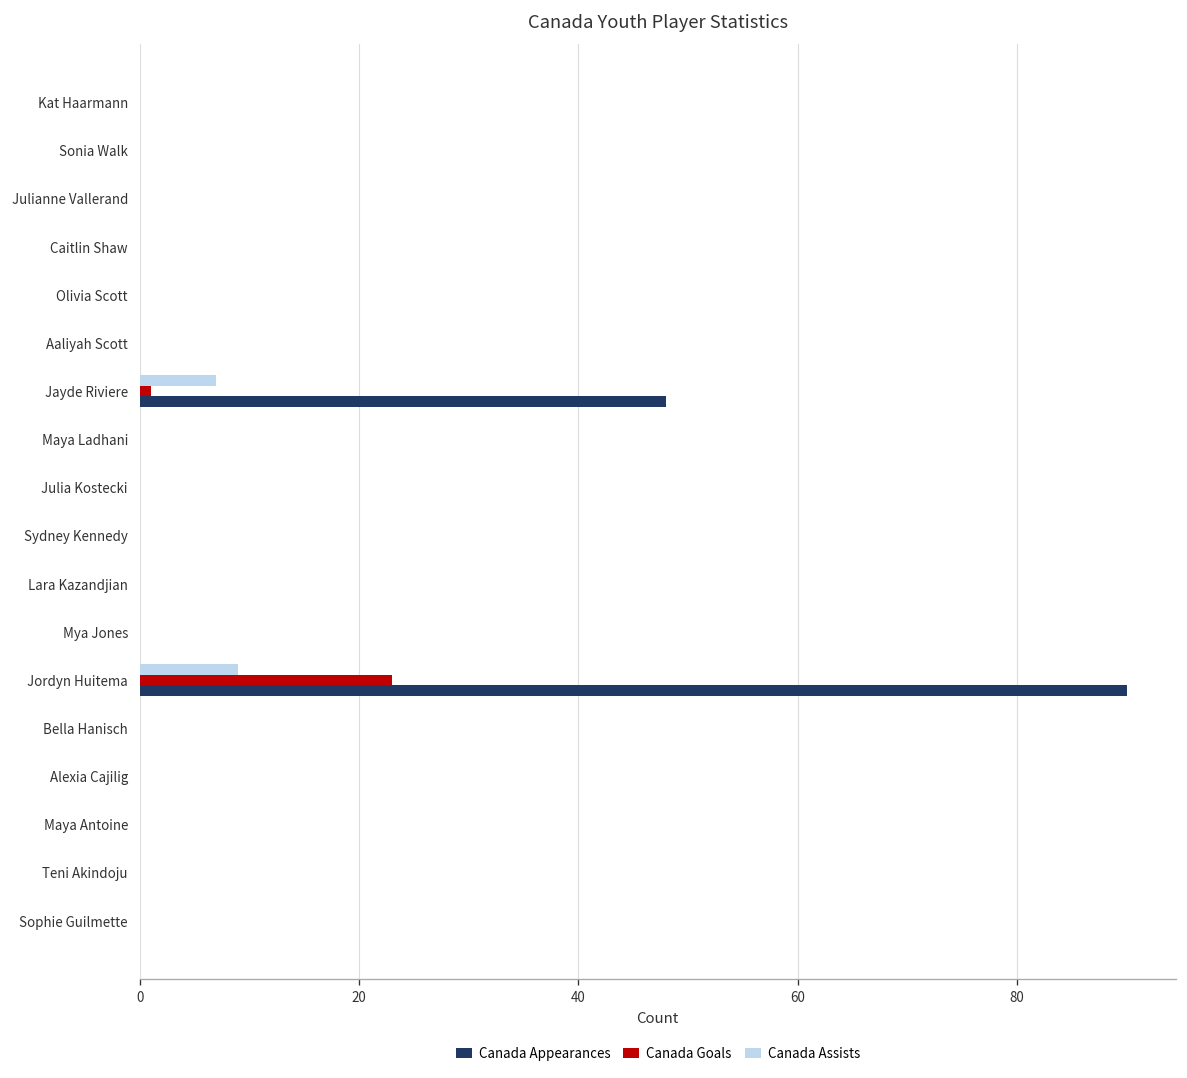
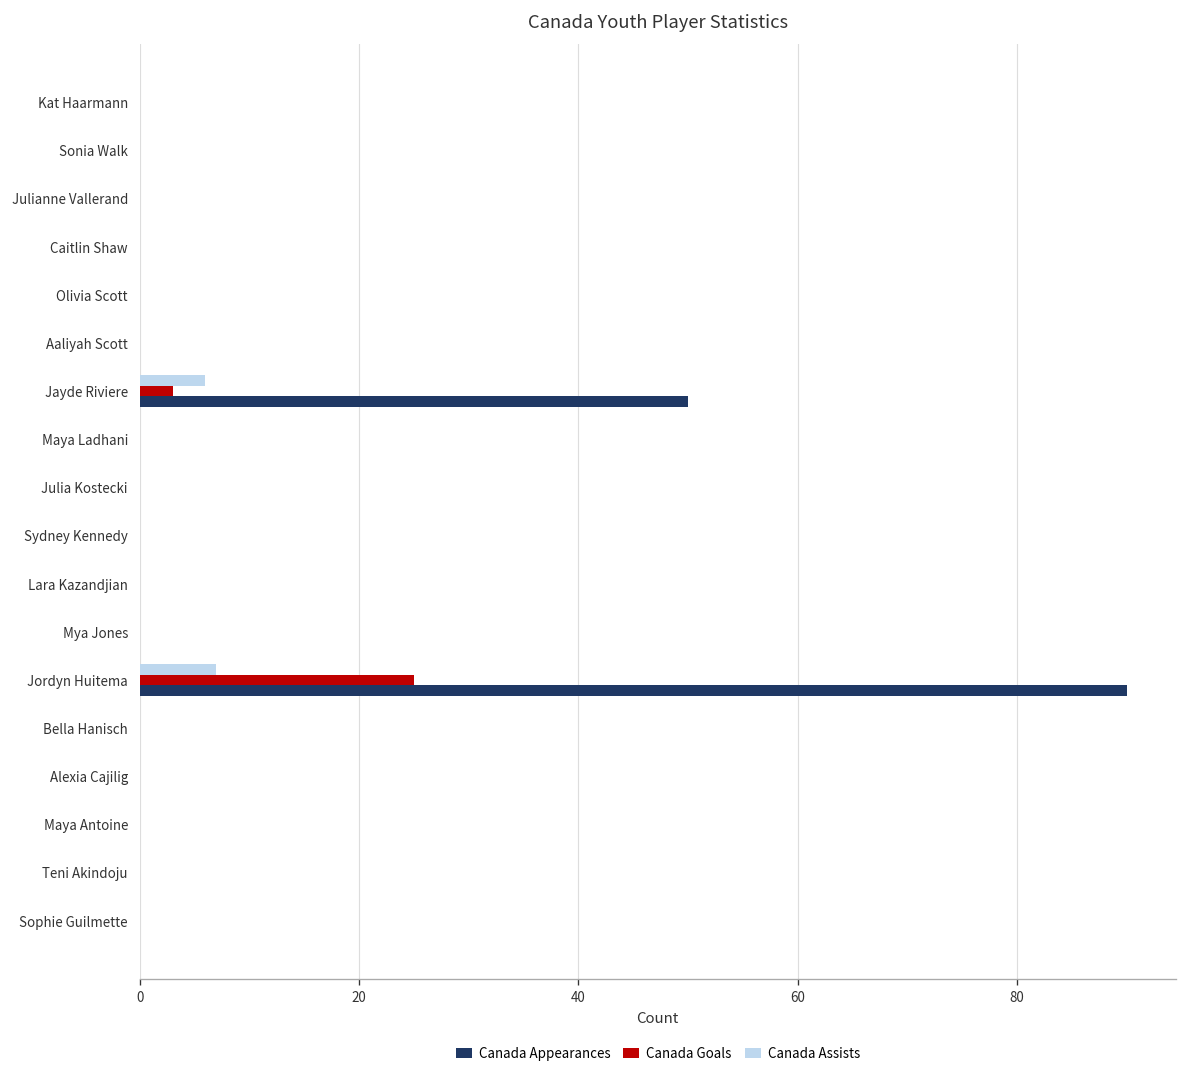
Canada Assists, Jayde Riviere: 7 -> 6
Canada Goals, Jayde Riviere: 1 -> 3
Canada Appearances, Jayde Riviere: 48 -> 50
Canada Assists, Jordyn Huitema: 9 -> 7
Canada Goals, Jordyn Huitema: 23 -> 25
